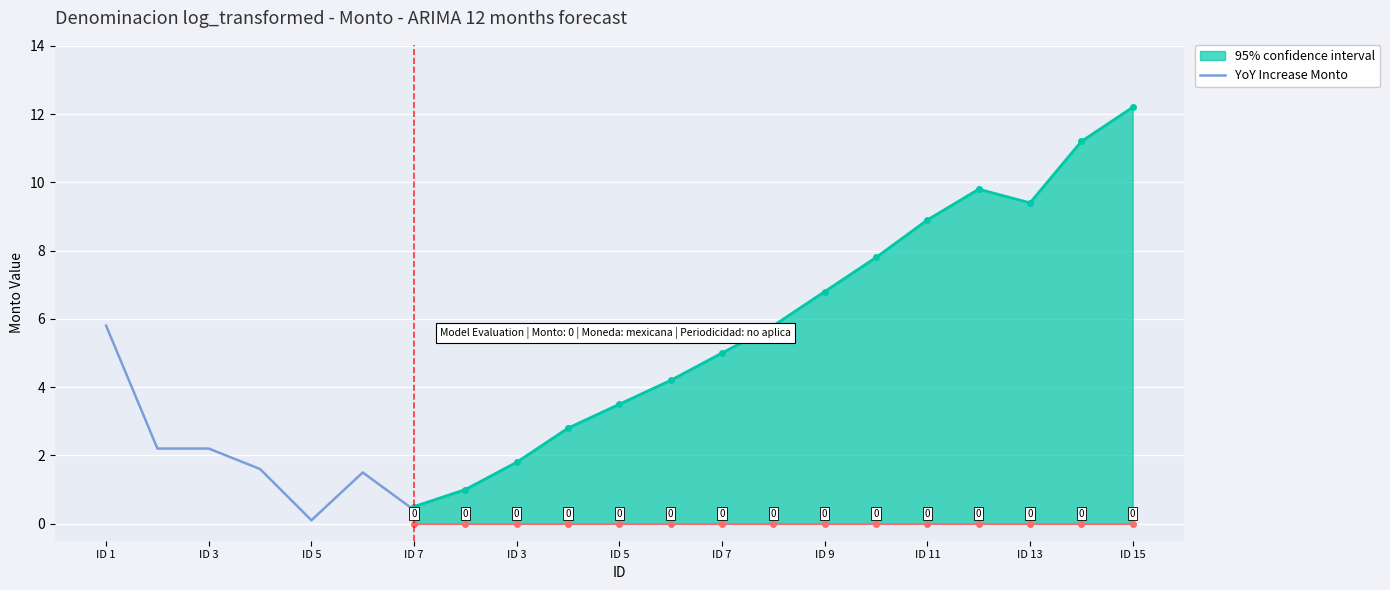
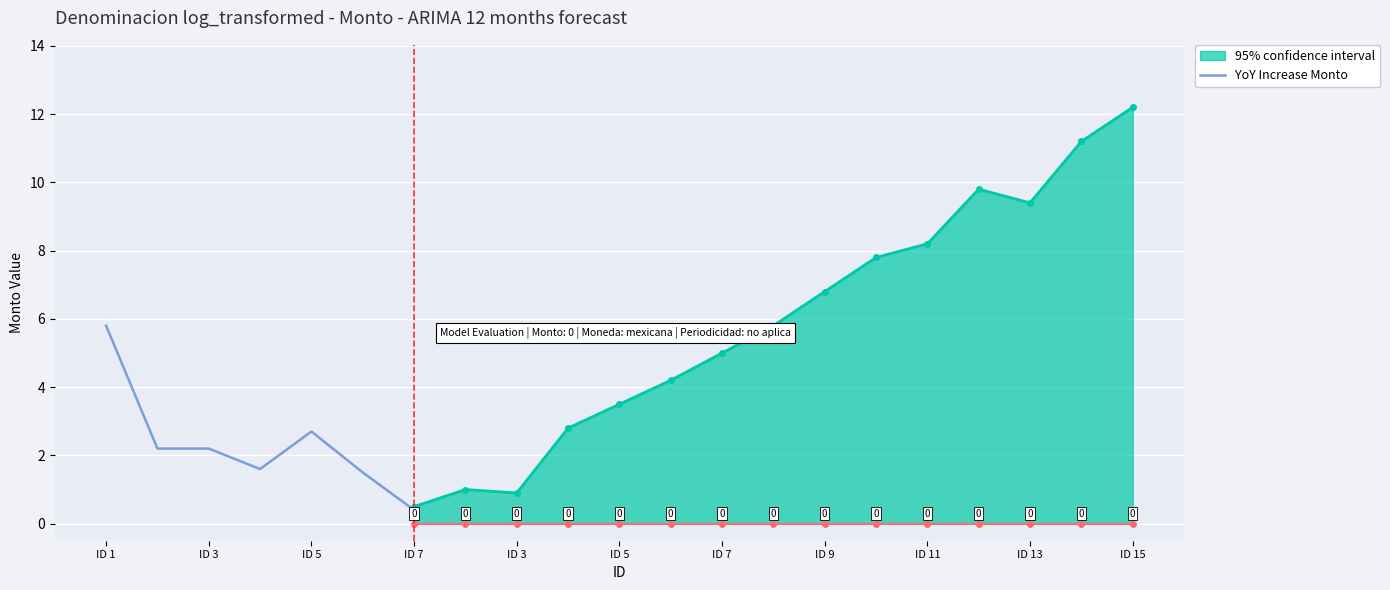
YoY Increase Monto, ID 5: 0.1 -> 2.7
95% confidence interval, ID 3: 1.8 -> 0.9
95% confidence interval, ID 11: 8.9 -> 8.2
